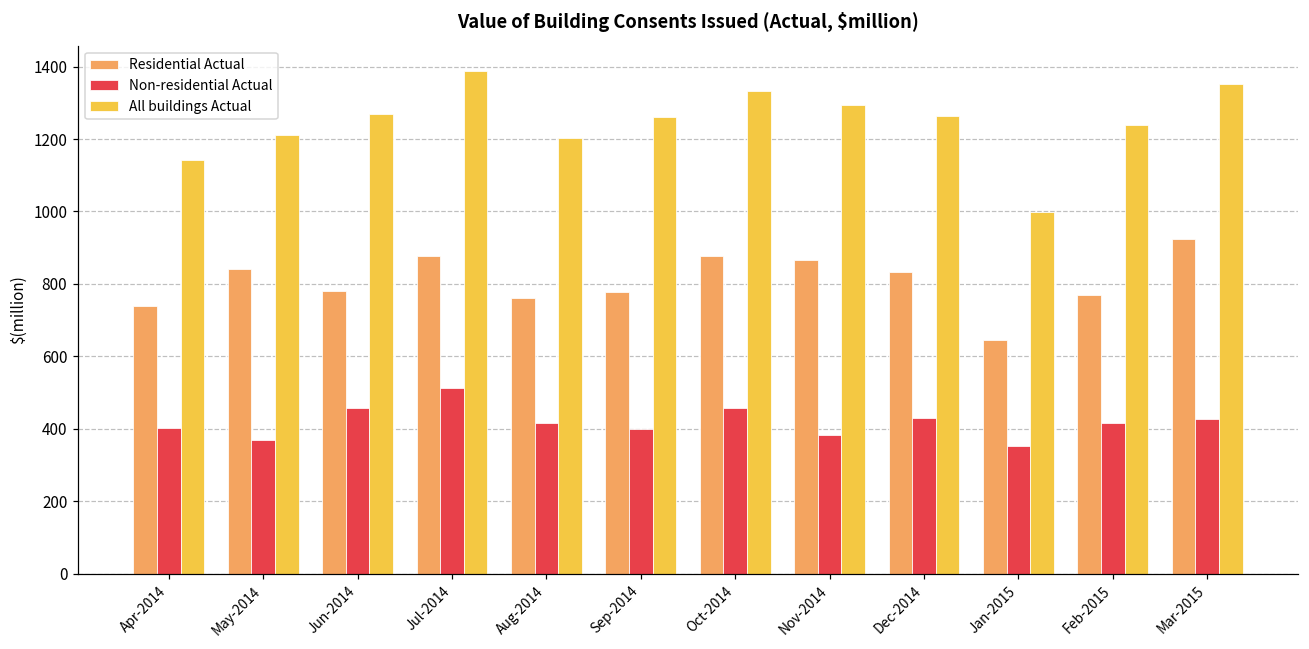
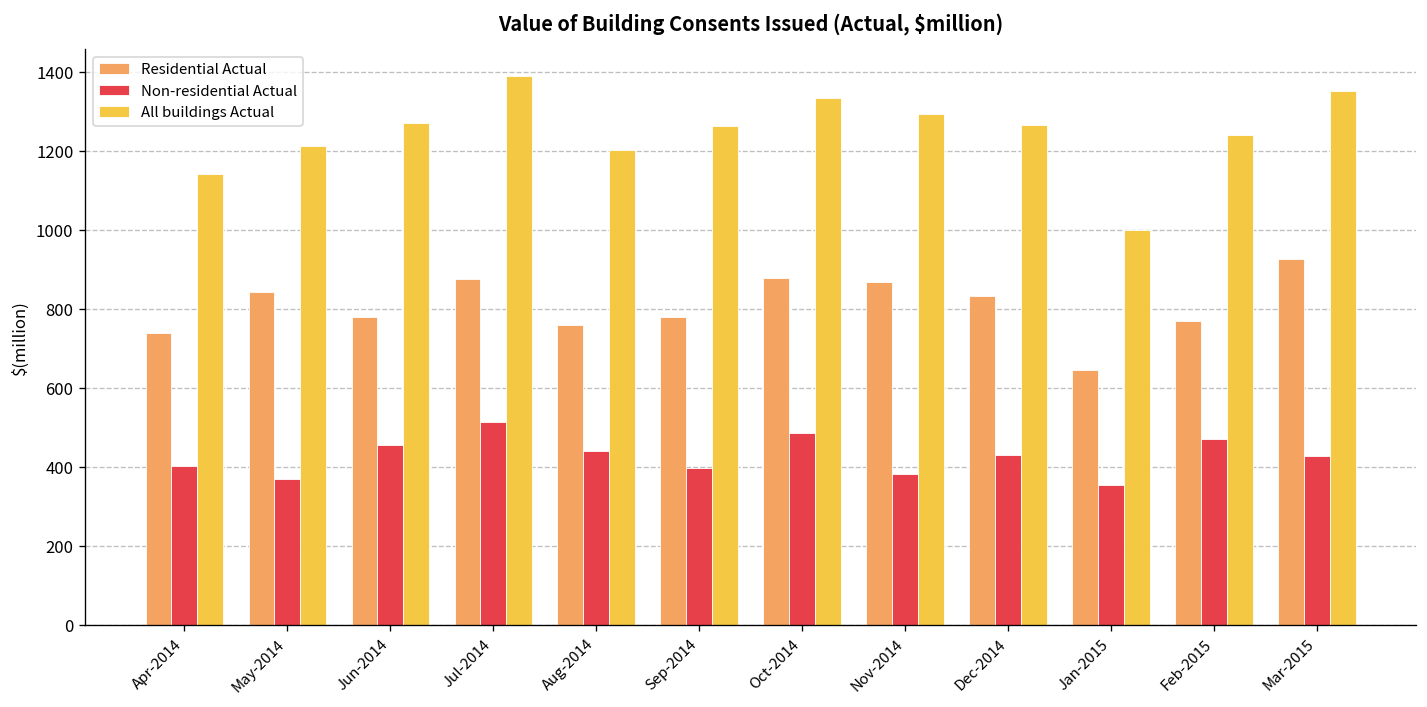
Non-residential Actual, Aug-2014: 420 -> 440
Non-residential Actual, Oct-2014: 460 -> 490
Non-residential Actual, Feb-2015: 420 -> 470
